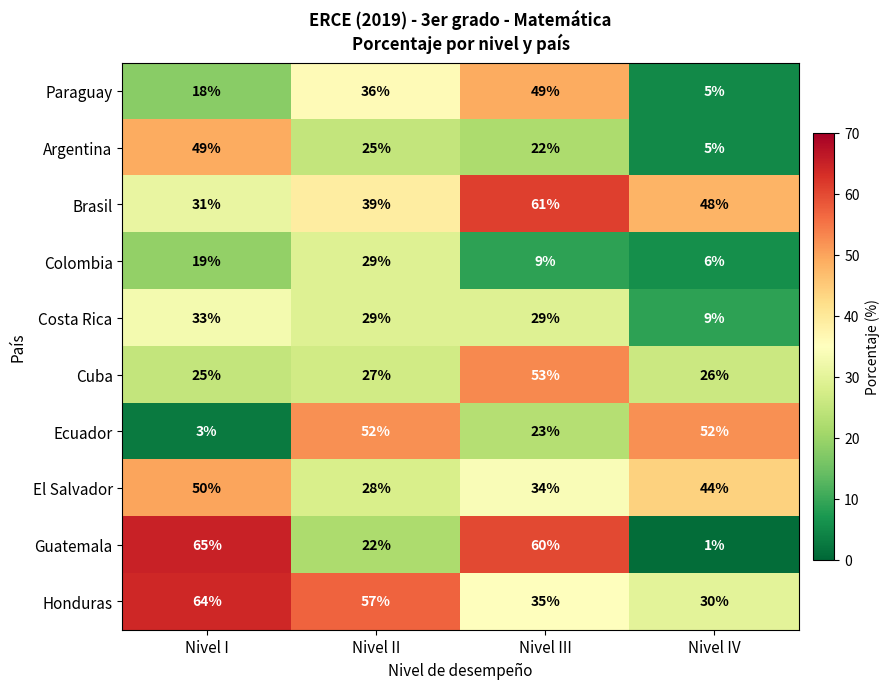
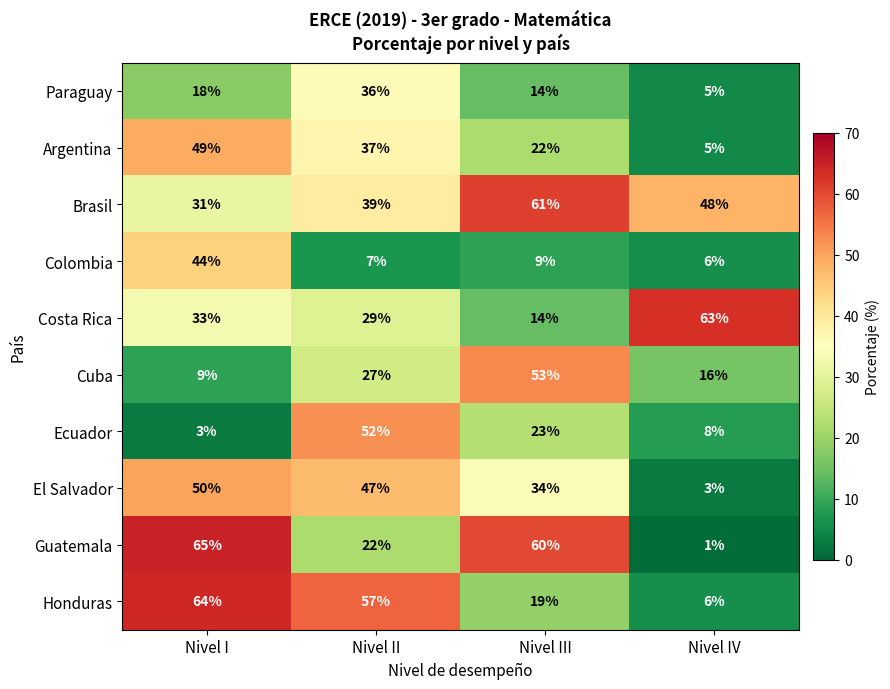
Paraguay, Nivel III: 49% -> 14%
Argentina, Nivel II: 25% -> 37%
Colombia, Nivel I: 19% -> 44%
Colombia, Nivel II: 29% -> 7%
Costa Rica, Nivel III: 29% -> 14%
Costa Rica, Nivel IV: 9% -> 63%
Cuba, Nivel I: 25% -> 9%
Cuba, Nivel IV: 26% -> 16%
Ecuador, Nivel IV: 52% -> 8%
El Salvador, Nivel II: 28% -> 47%
El Salvador, Nivel IV: 44% -> 3%
Honduras, Nivel III: 35% -> 19%
Honduras, Nivel IV: 30% -> 6%
